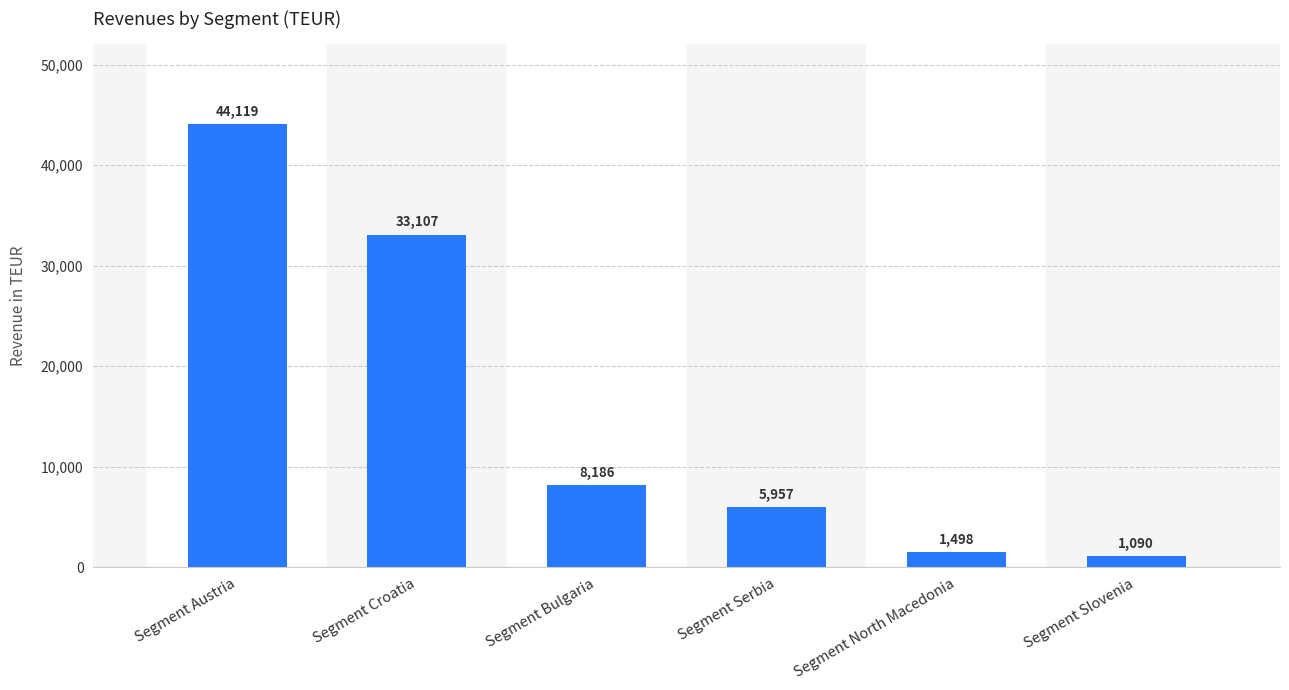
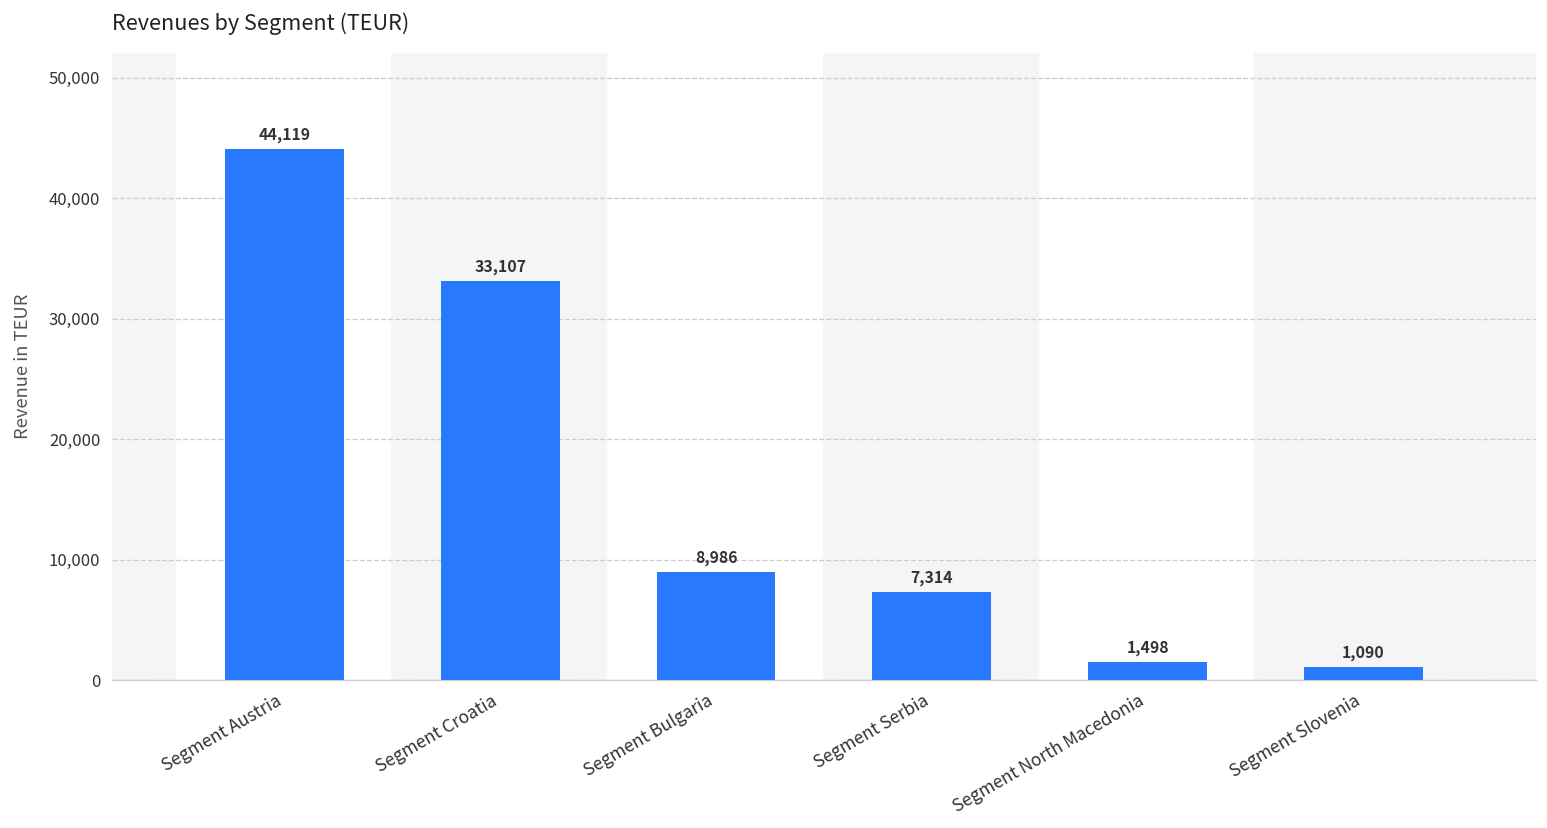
Segment Bulgaria: 8,186 -> 8,986
Segment Serbia: 5,957 -> 7,314
